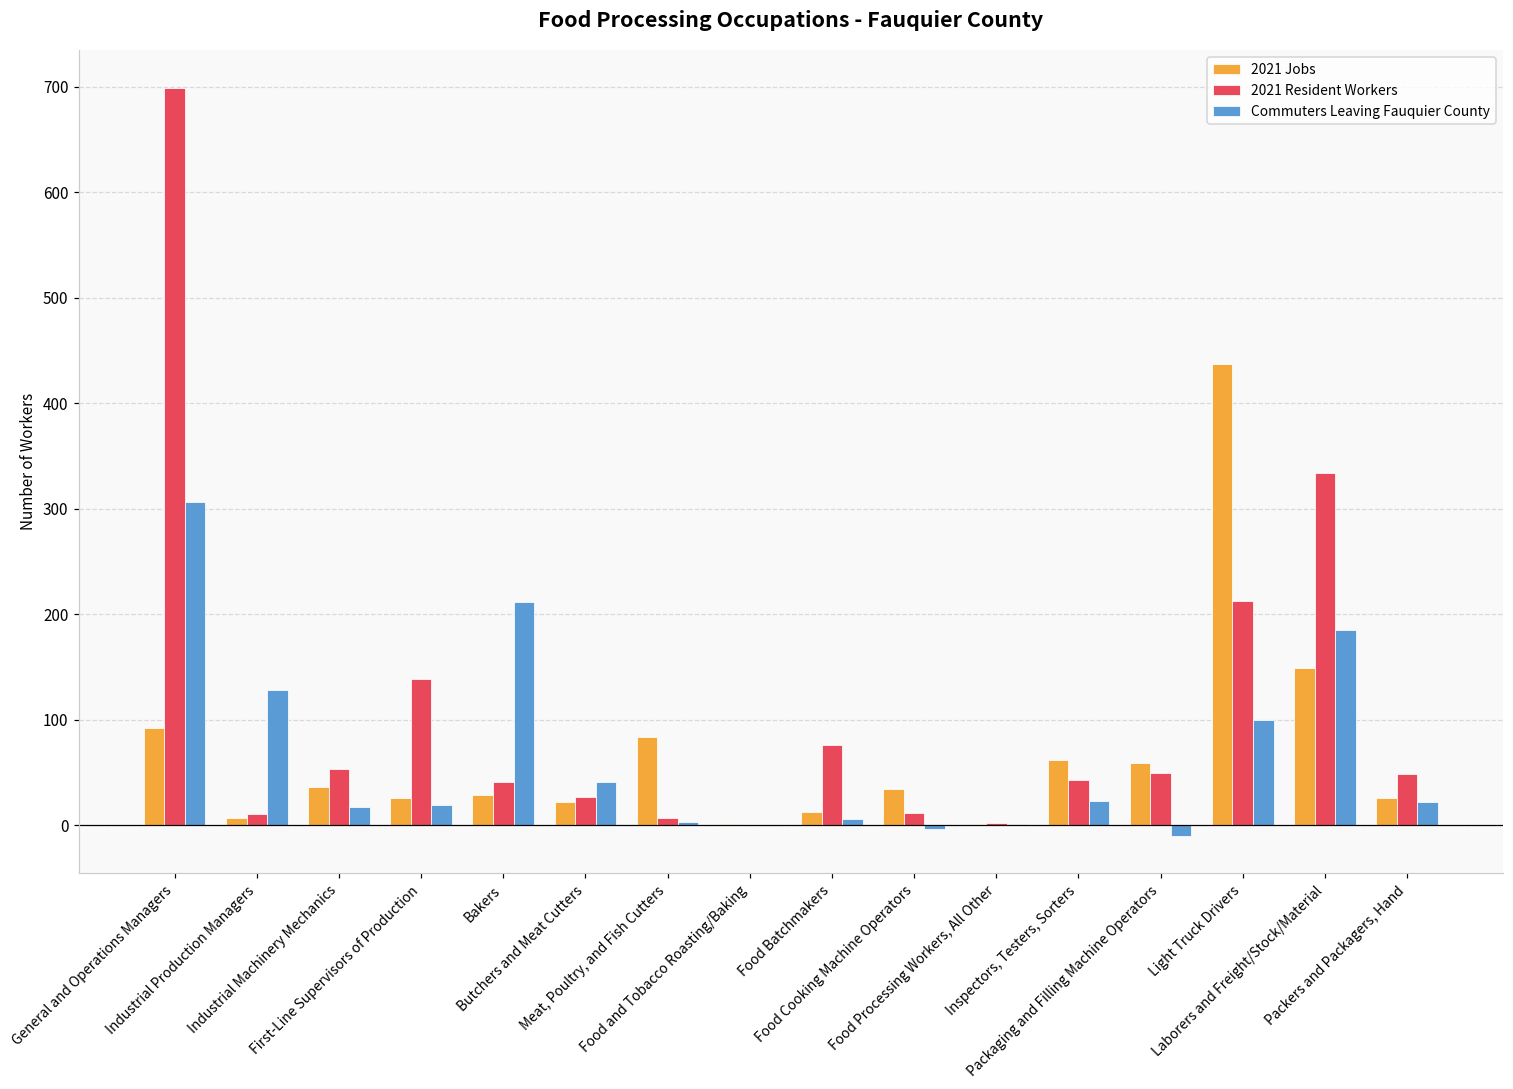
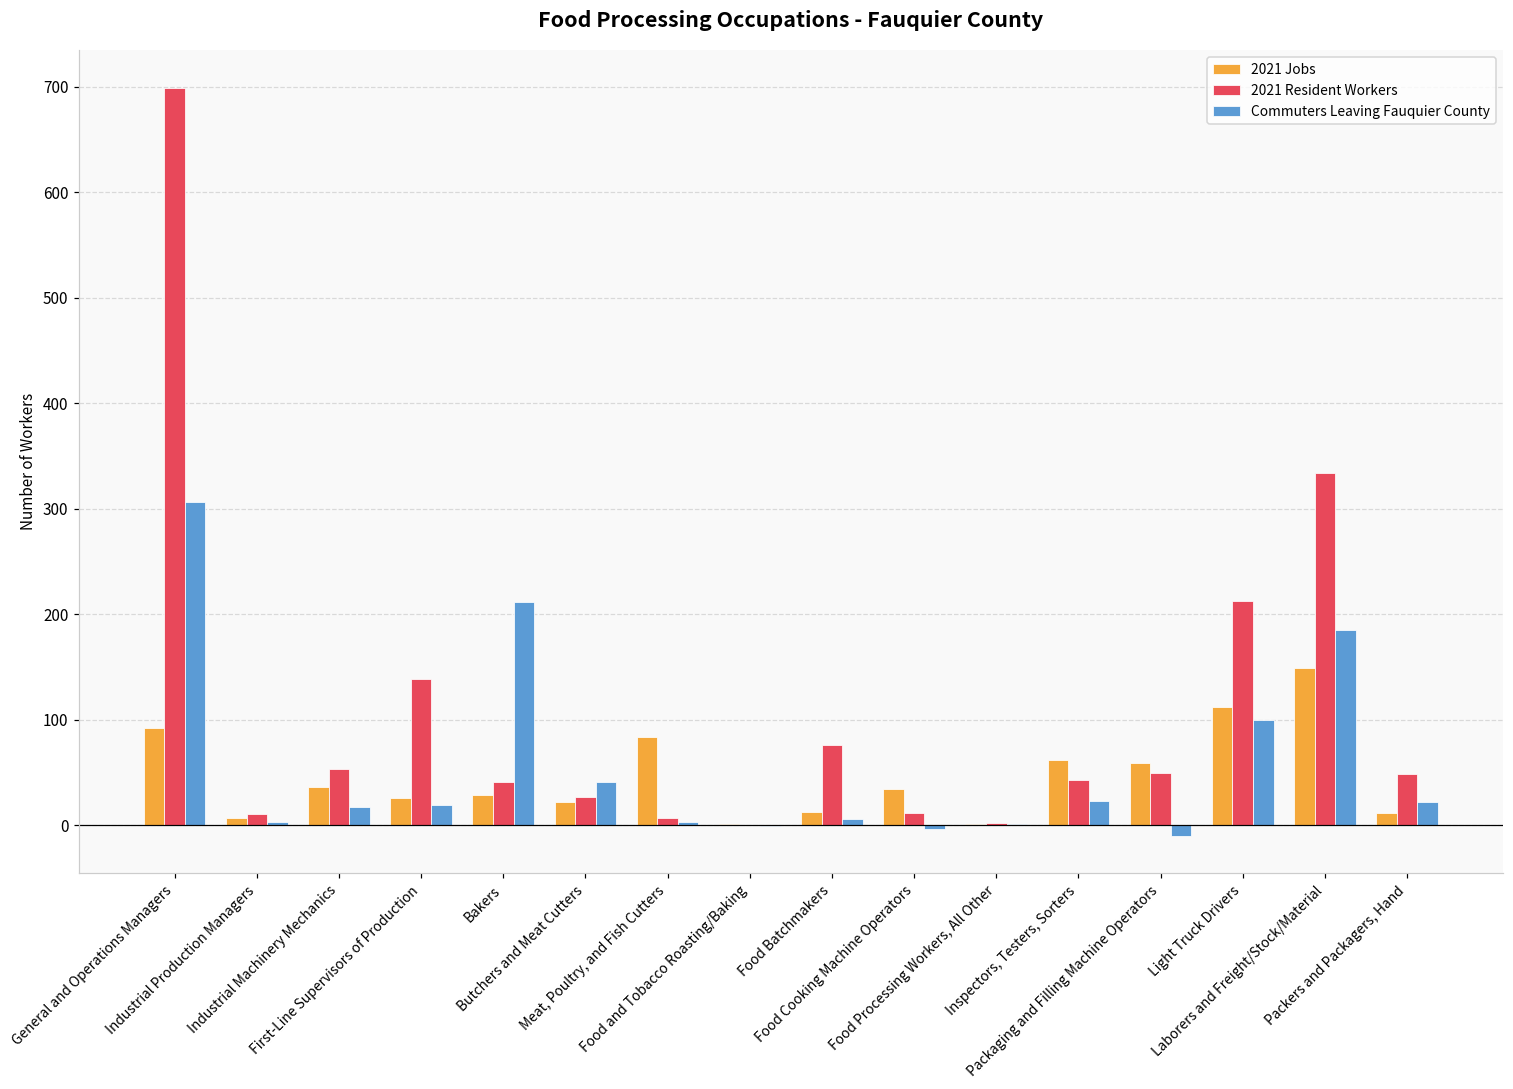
Commuters Leaving Fauquier County, Industrial Production Managers: 130 -> 0
2021 Jobs, Light Truck Drivers: 440 -> 110
2021 Jobs, Packers and Packagers, Hand: 30 -> 10
